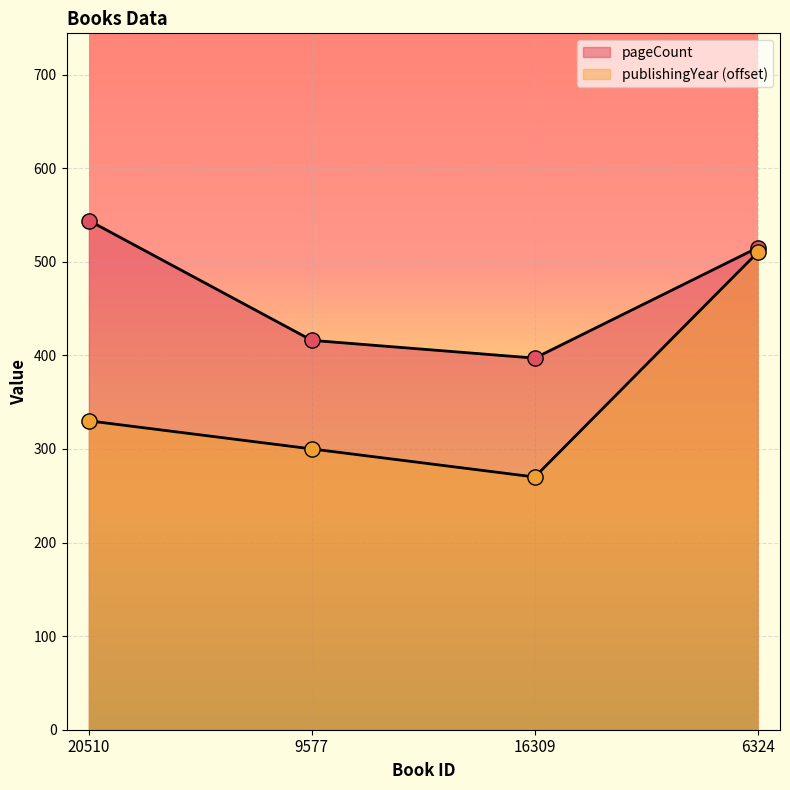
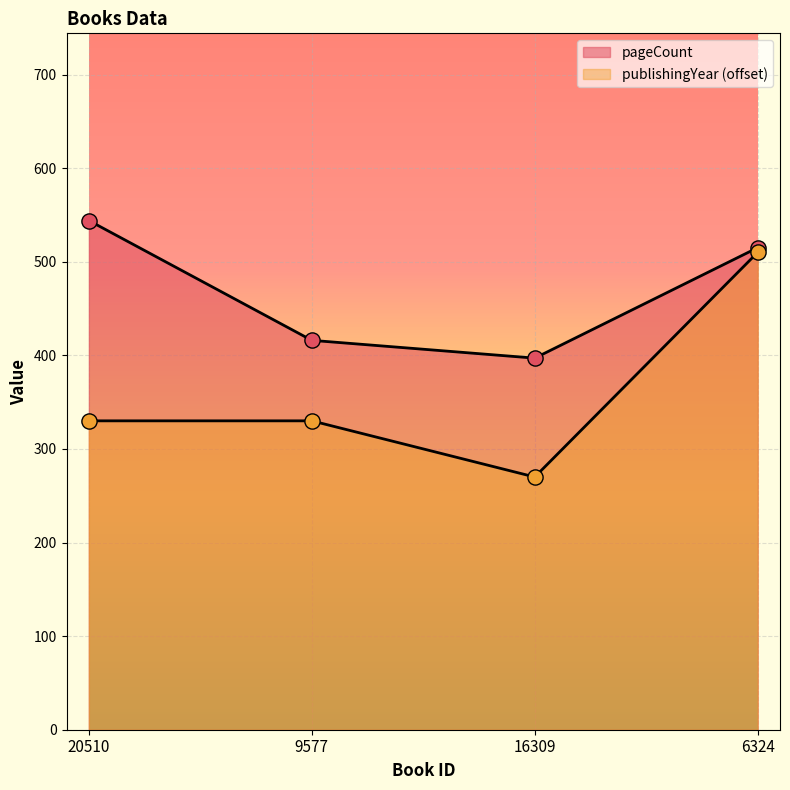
publishingYear (offset), 9577: 300 -> 330
